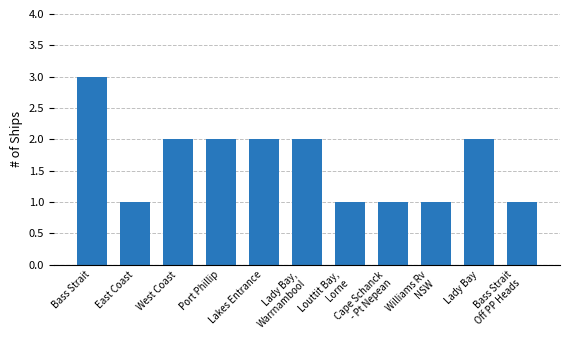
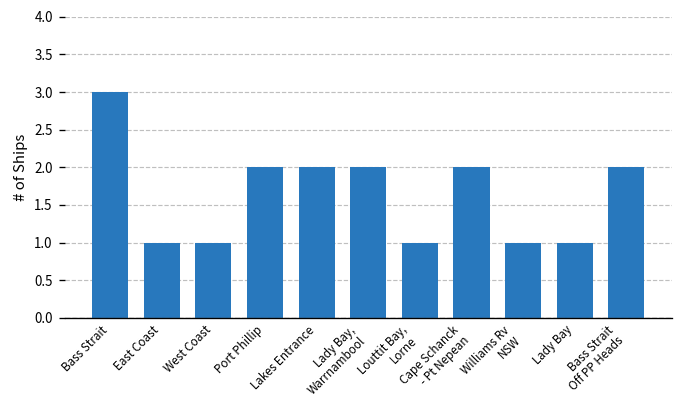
West Coast: 2 -> 1
Cape Schanck - Pt Nepean: 1 -> 2
Lady Bay: 2 -> 1
Bass Strait Off PP Heads: 1 -> 2
